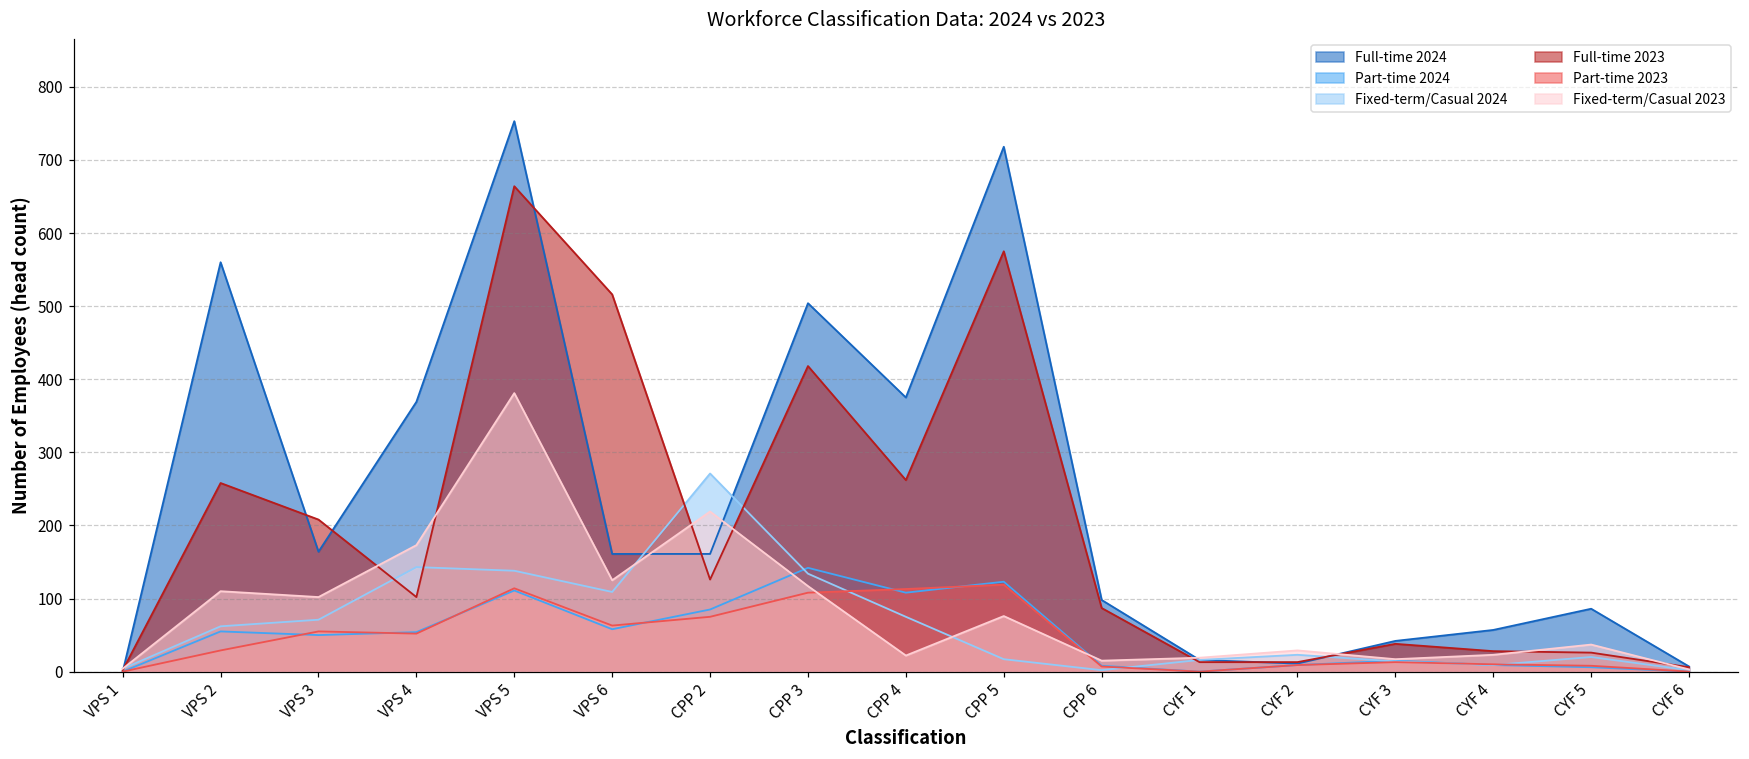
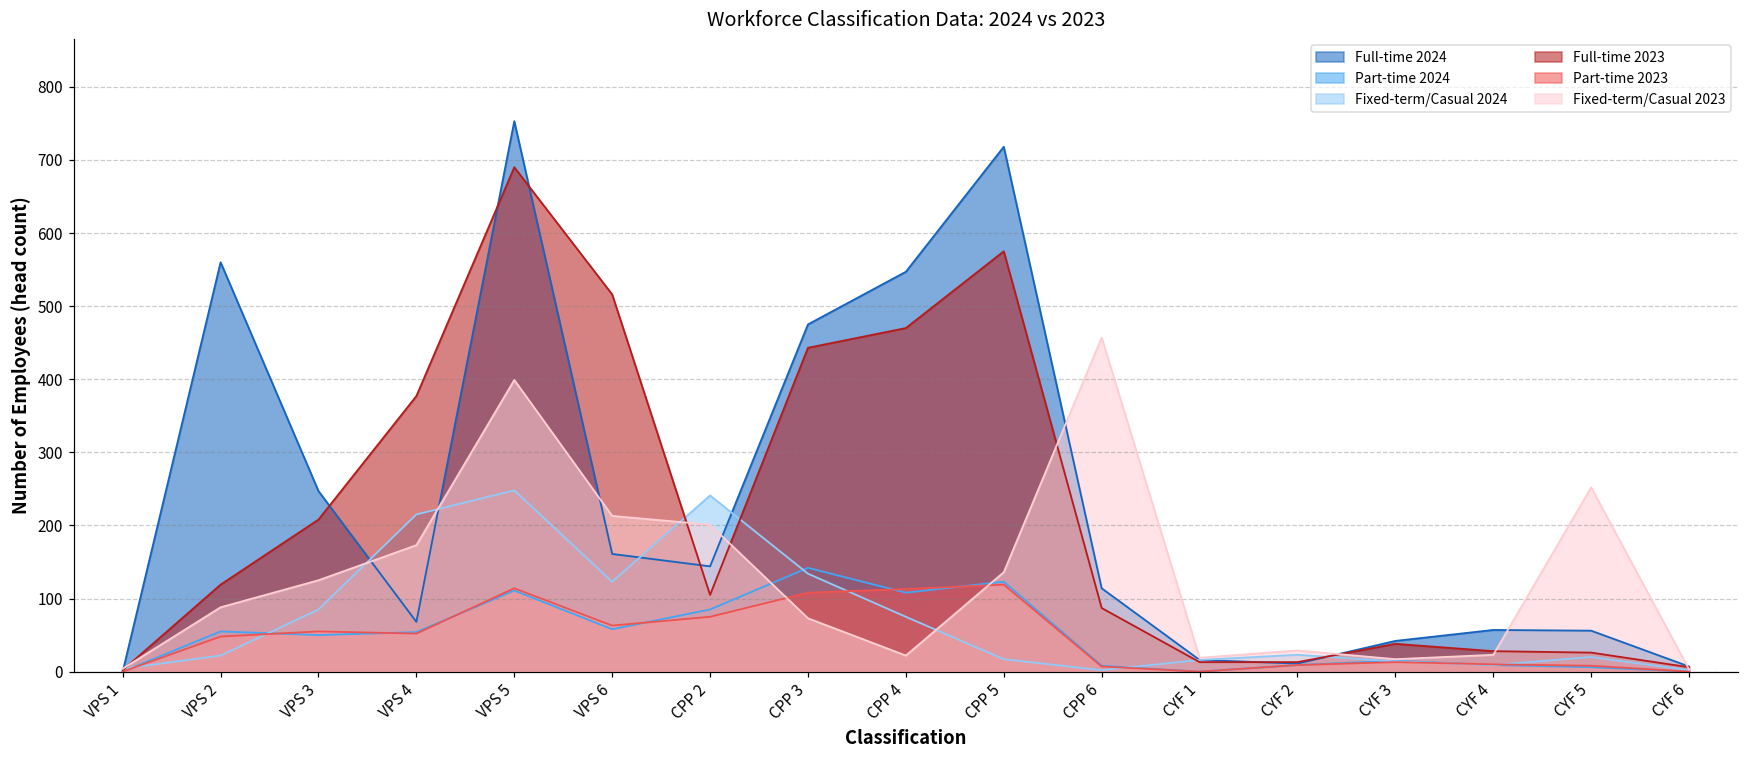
Fixed-term/Casual 2024, VPS 2: 60 -> 20
Full-time 2023, VPS 2: 260 -> 120
Part-time 2023, VPS 2: 30 -> 50
Fixed-term/Casual 2023, VPS 2: 110 -> 90
Full-time 2024, VPS 3: 160 -> 250
Fixed-term/Casual 2024, VPS 3: 70 -> 90
Fixed-term/Casual 2023, VPS 3: 100 -> 130
Full-time 2024, VPS 4: 370 -> 70
Fixed-term/Casual 2024, VPS 4: 140 -> 220
Full-time 2023, VPS 4: 100 -> 380
Fixed-term/Casual 2024, VPS 5: 140 -> 250
Full-time 2023, VPS 5: 660 -> 690
Fixed-term/Casual 2023, VPS 5: 380 -> 400
Fixed-term/Casual 2024, VPS 6: 110 -> 120
Fixed-term/Casual 2023, VPS 6: 130 -> 210
Full-time 2024, CPP 2: 160 -> 140
Fixed-term/Casual 2024, CPP 2: 270 -> 240
Full-time 2023, CPP 2: 130 -> 110
Fixed-term/Casual 2023, CPP 2: 220 -> 200
Full-time 2024, CPP 3: 500 -> 480
Full-time 2023, CPP 3: 420 -> 440
Fixed-term/Casual 2023, CPP 3: 120 -> 70
Full-time 2024, CPP 4: 380 -> 550
Full-time 2023, CPP 4: 260 -> 470
Fixed-term/Casual 2023, CPP 5: 80 -> 140
Full-time 2024, CPP 6: 100 -> 110
Fixed-term/Casual 2023, CPP 6: 20 -> 460
Full-time 2024, CYF 5: 90 -> 60
Fixed-term/Casual 2023, CYF 5: 40 -> 250
